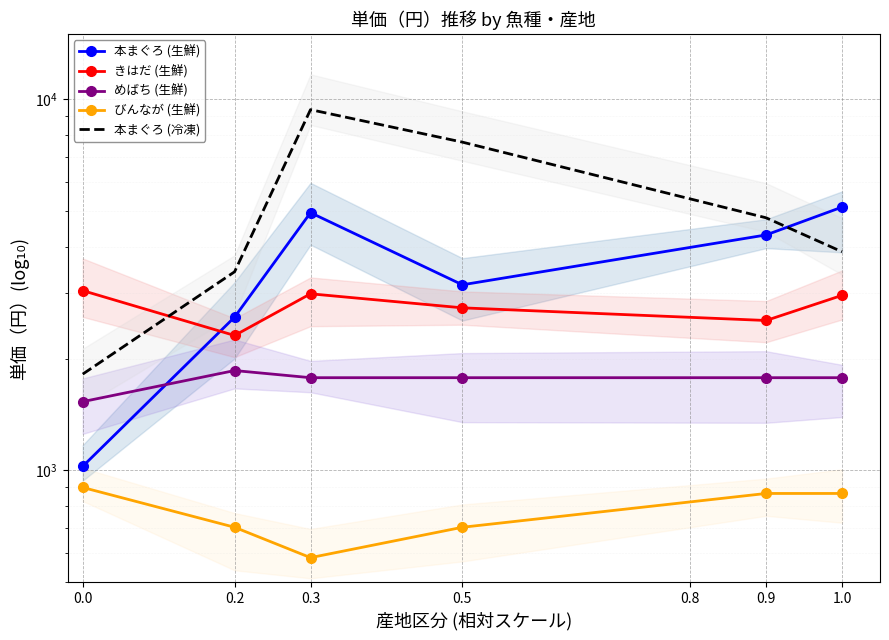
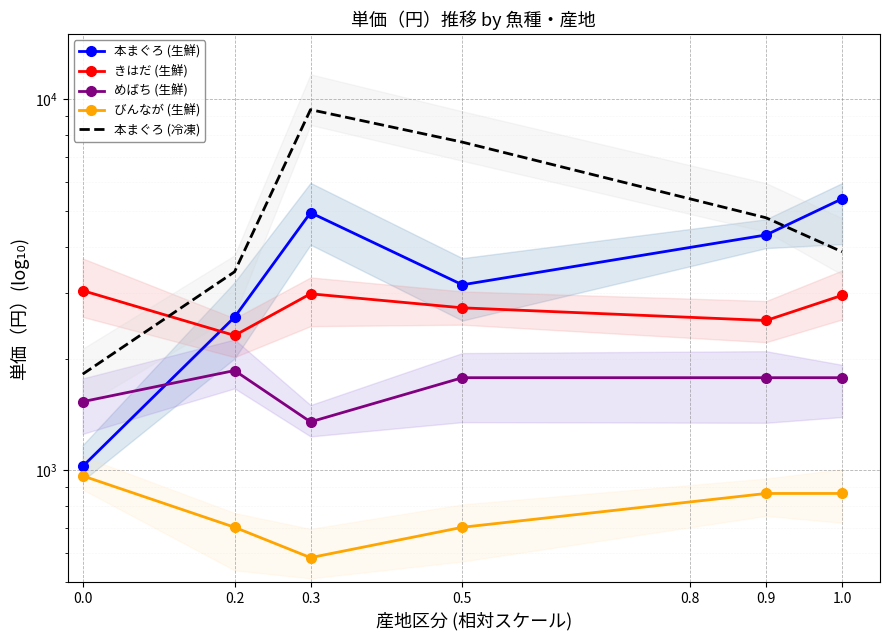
びんなが (生鮮), 0.0: 900 -> 970
めばち (生鮮), 0.3: 1800 -> 1350
本まぐろ (生鮮), 1.0: 5100 -> 5400
